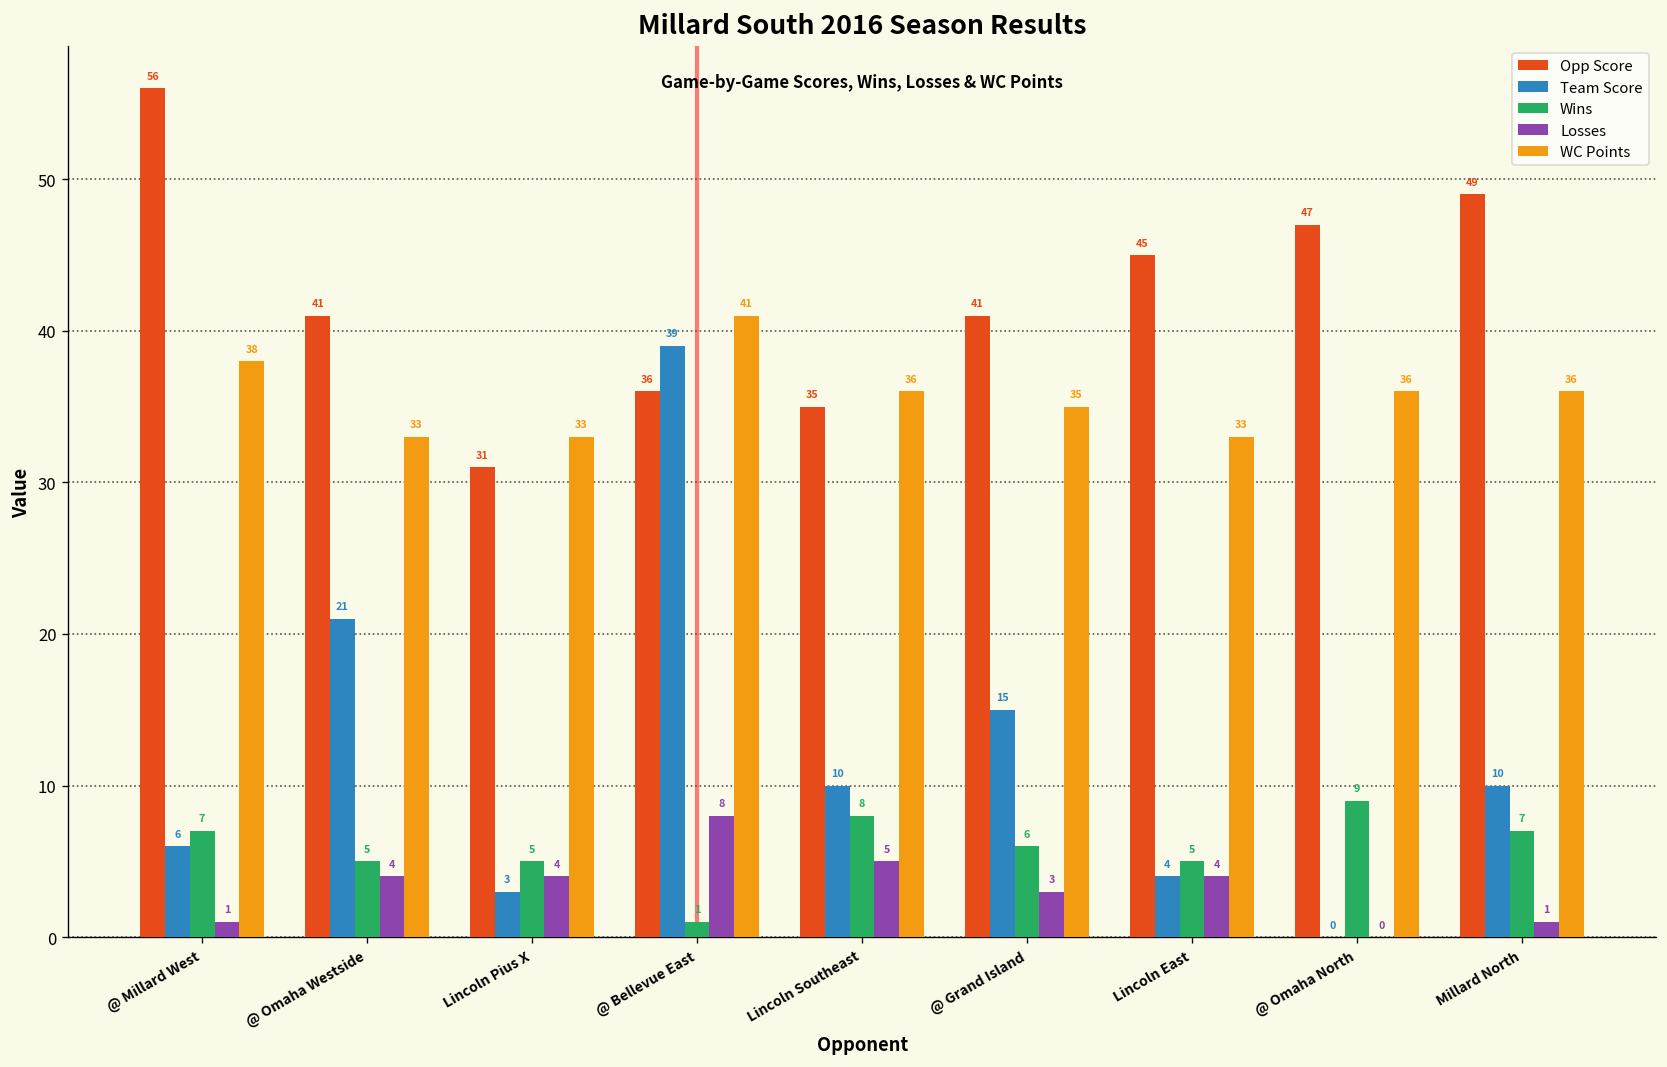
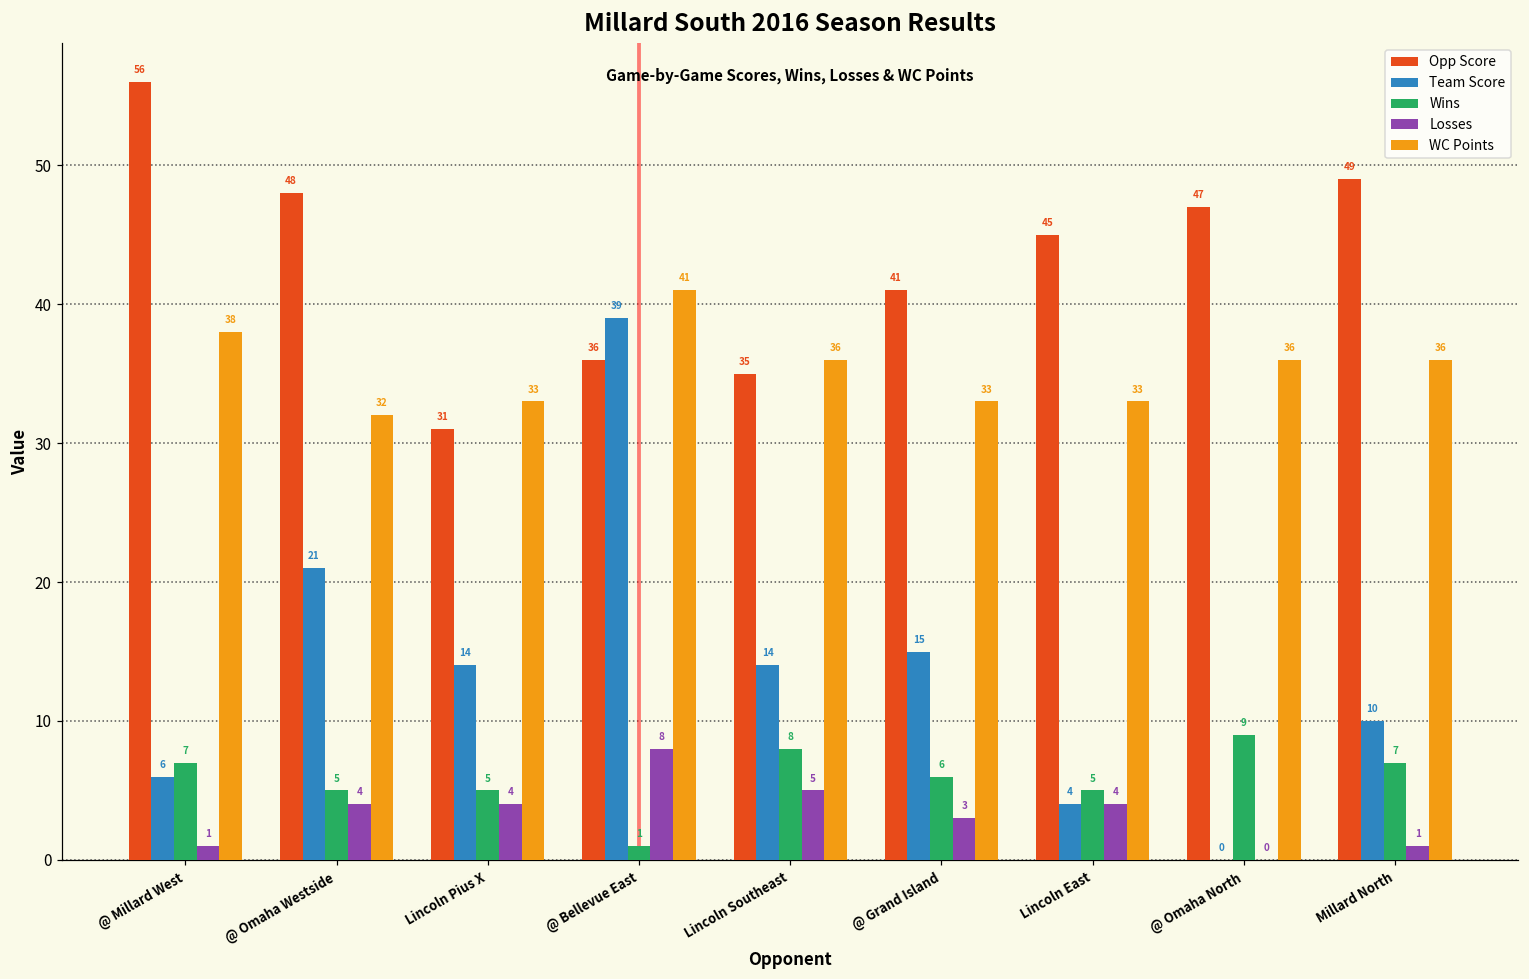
Opp Score, @ Omaha Westside: 41 -> 48
WC Points, @ Omaha Westside: 33 -> 32
Team Score, Lincoln Pius X: 3 -> 14
Team Score, Lincoln Southeast: 10 -> 14
WC Points, @ Grand Island: 35 -> 33
